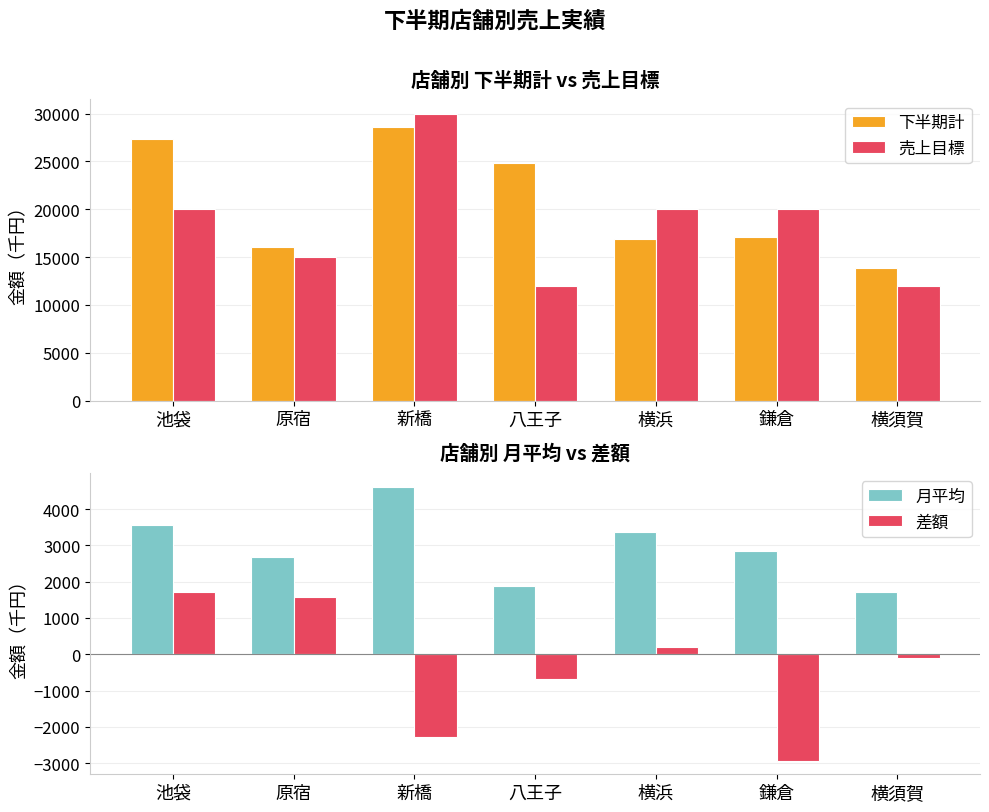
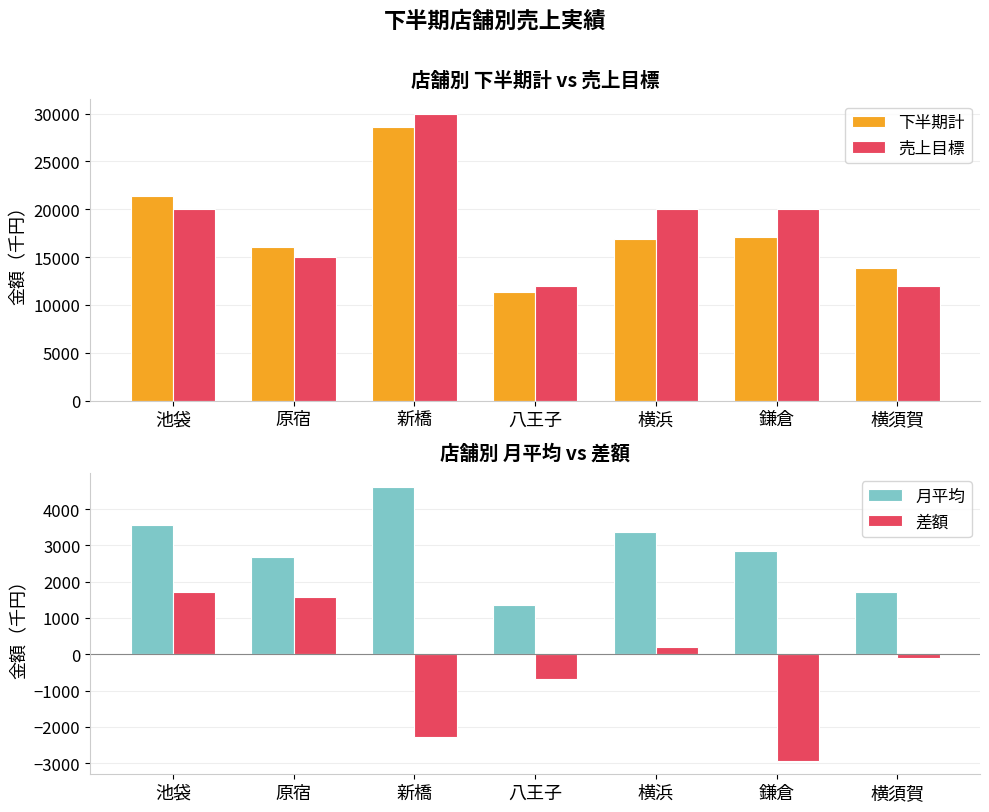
店舗別 下半期計 vs 売上目標, 下半期計, 池袋: 27000 -> 21000
店舗別 下半期計 vs 売上目標, 下半期計, 八王子: 25000 -> 11000
店舗別 月平均 vs 差額, 月平均, 八王子: 1900 -> 1400
